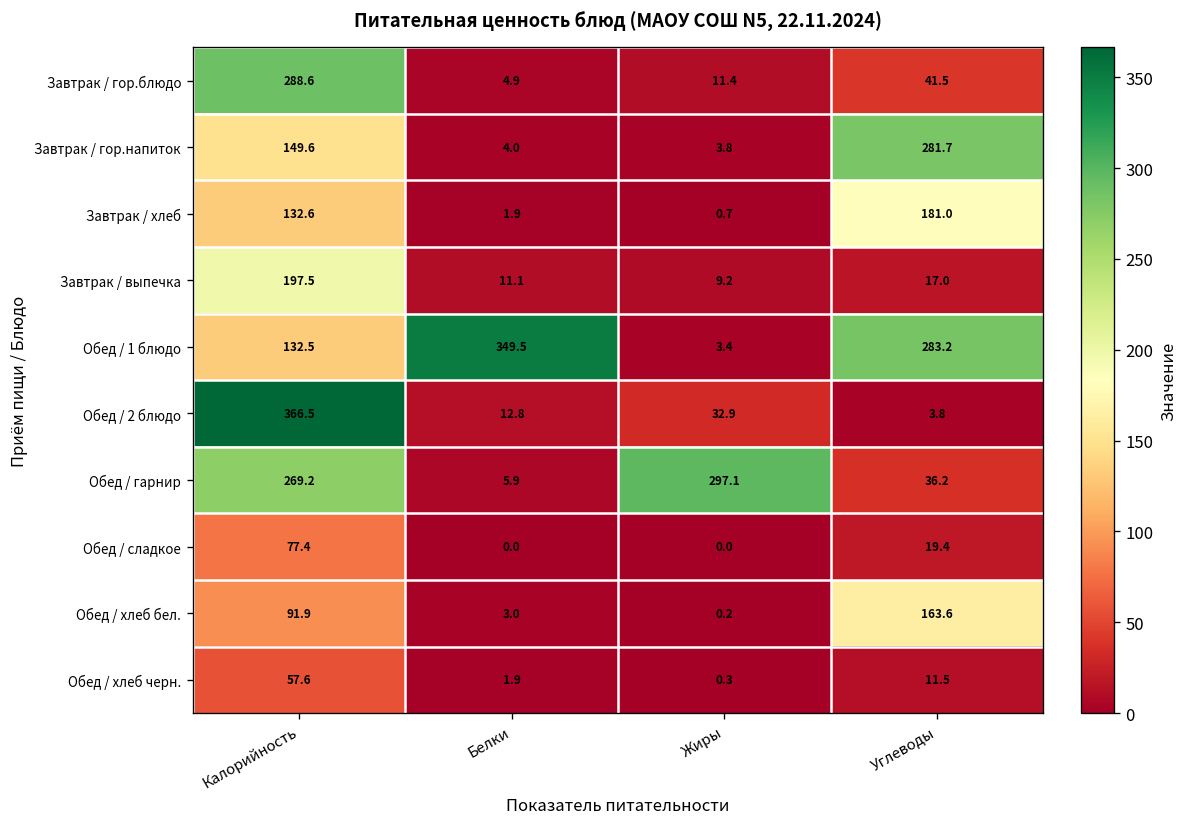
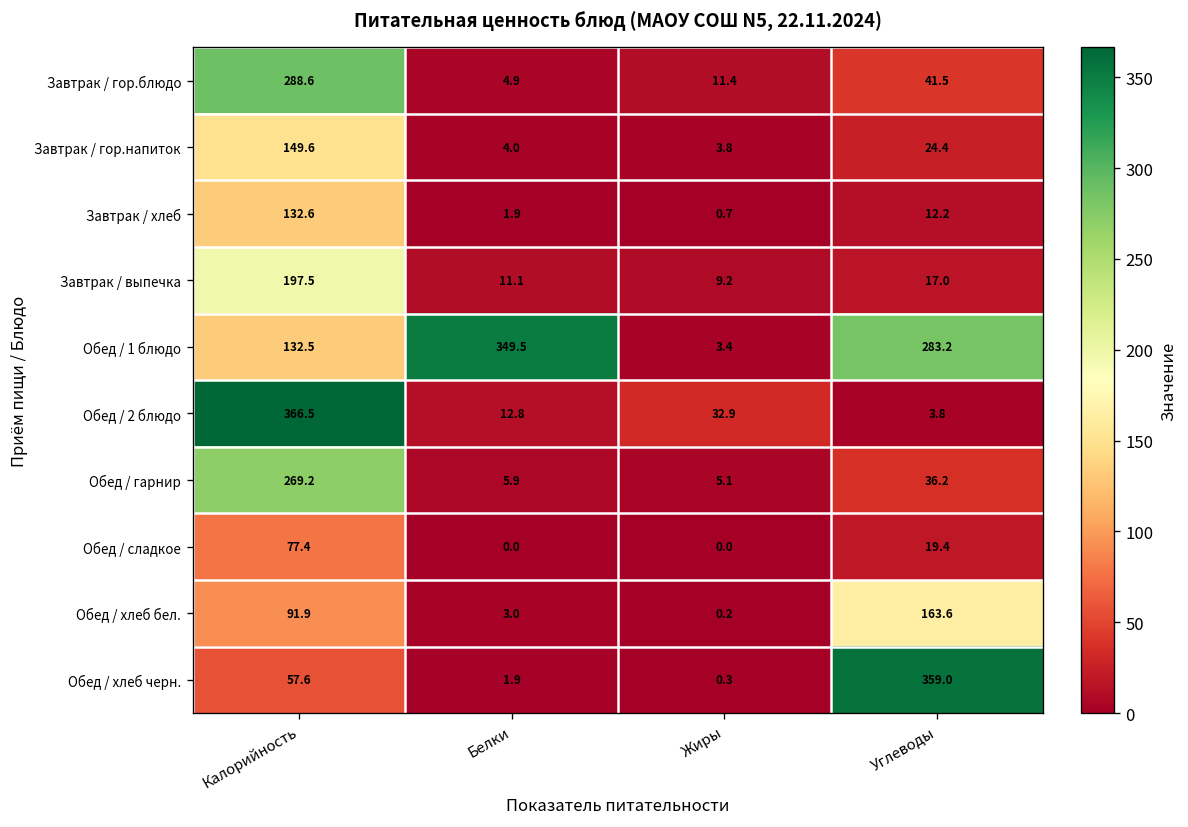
Завтрак / гор.напиток, Углеводы: 281.7 -> 24.4
Завтрак / хлеб, Углеводы: 181.0 -> 12.2
Обед / гарнир, Жиры: 297.1 -> 5.1
Обед / хлеб черн., Углеводы: 11.5 -> 359.0
